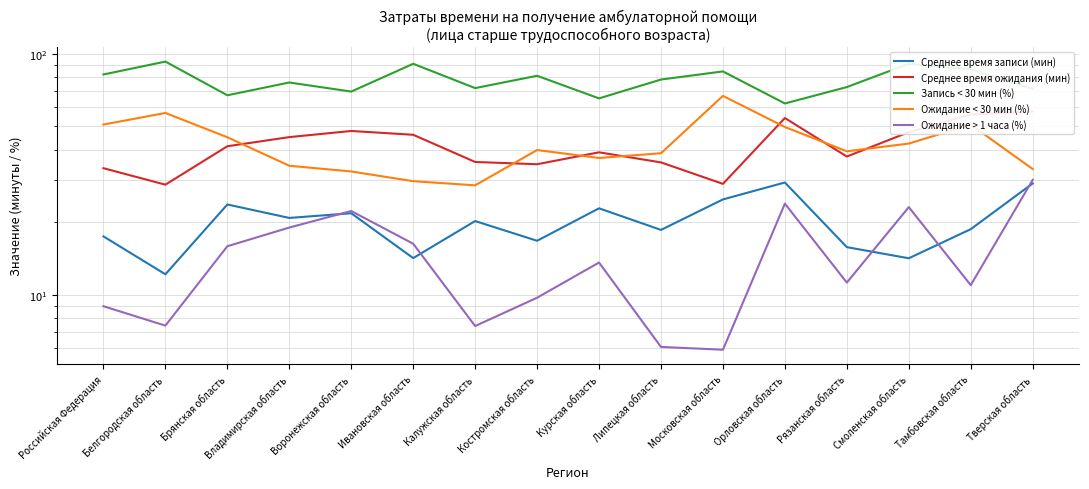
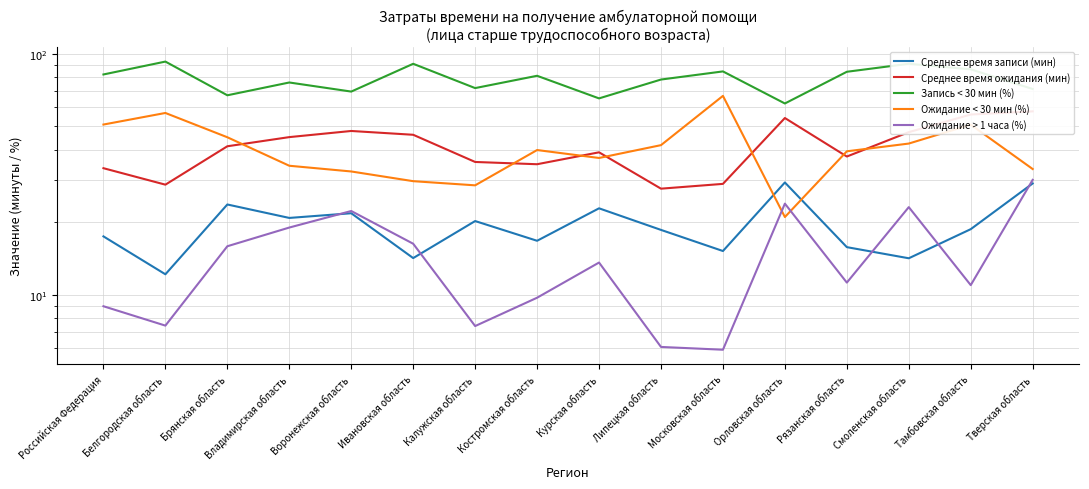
Среднее время ожидания (мин), Липецкая область: 35 -> 28
Ожидание < 30 мин (%), Липецкая область: 39 -> 42
Среднее время записи (мин), Московская область: 25 -> 15
Ожидание < 30 мин (%), Орловская область: 50 -> 21
Запись < 30 мин (%), Рязанская область: 73 -> 84
